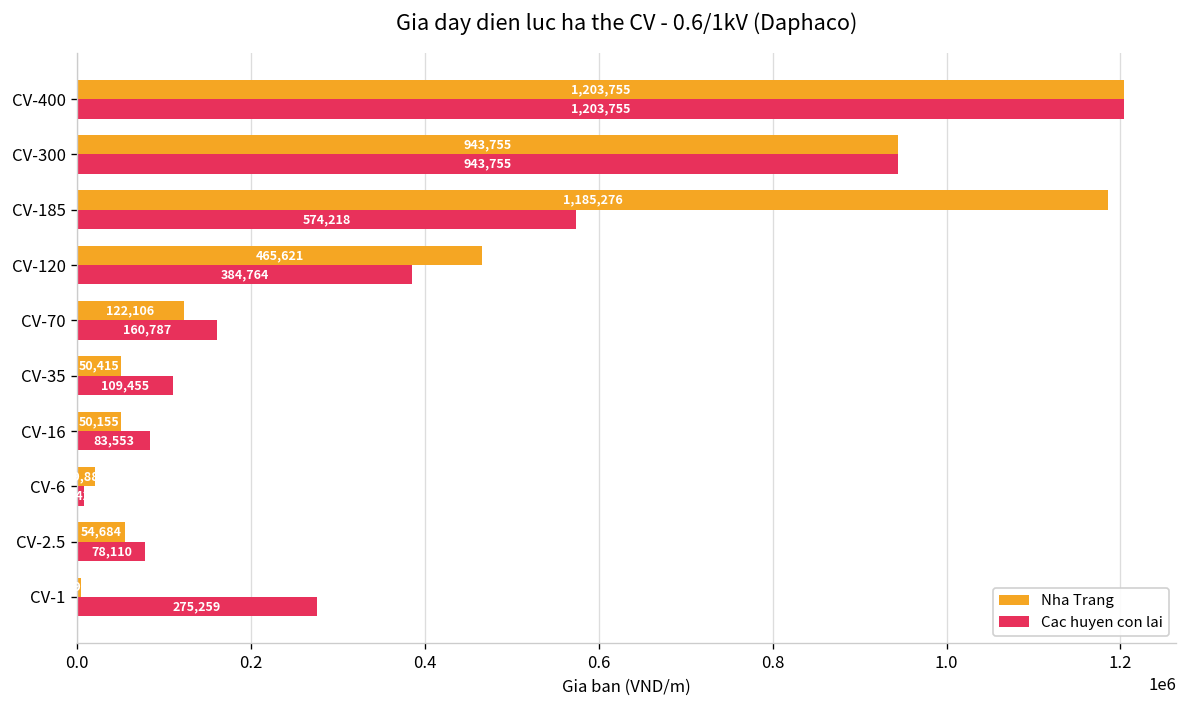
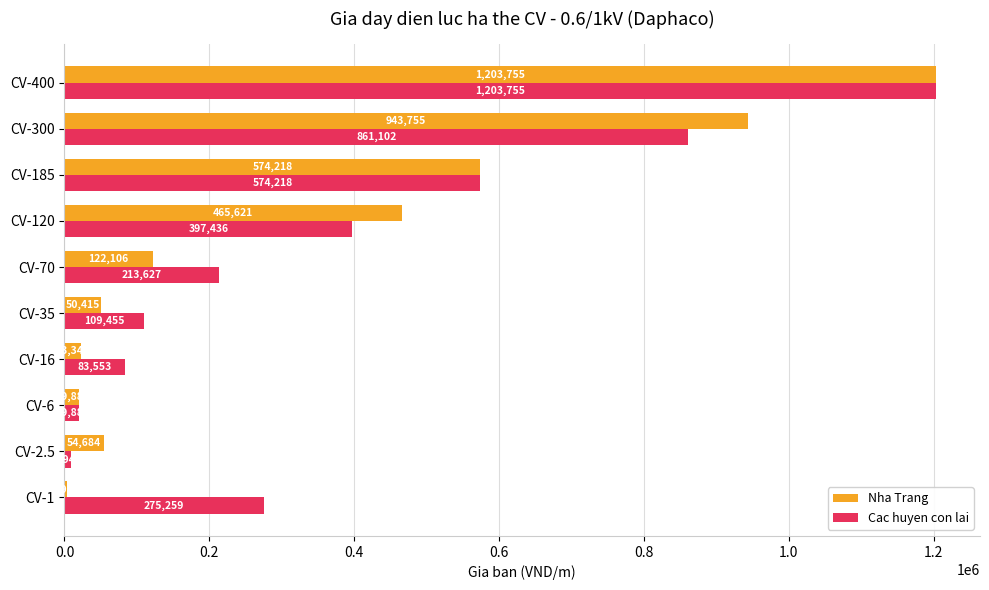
Cac huyen con lai, CV-300: 943,755 -> 861,102
Nha Trang, CV-185: 1,185,276 -> 574,218
Cac huyen con lai, CV-120: 384,764 -> 397,436
Cac huyen con lai, CV-70: 160,787 -> 213,627
Nha Trang, CV-16: 50000 -> 20000
Cac huyen con lai, CV-6: 10000 -> 20000
Cac huyen con lai, CV-2.5: 80000 -> 10000
